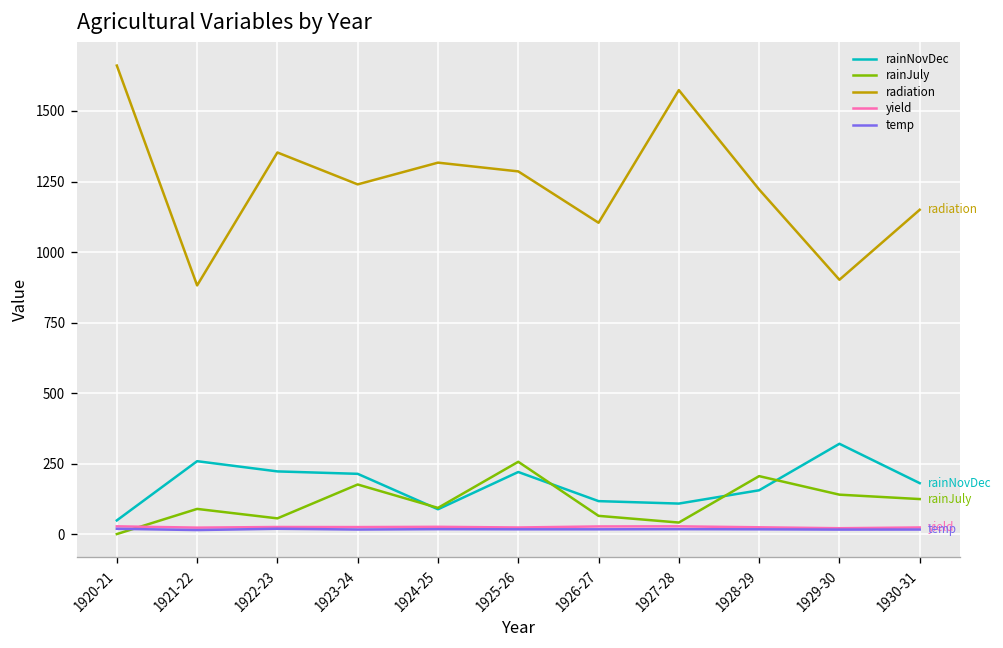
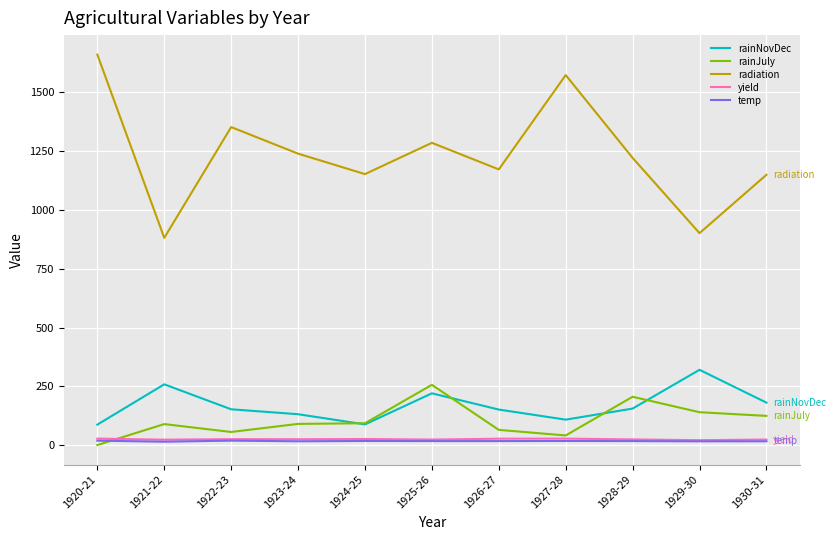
rainNovDec, 1920-21: 50 -> 90
rainNovDec, 1922-23: 220 -> 150
rainNovDec, 1923-24: 210 -> 130
rainJuly, 1923-24: 180 -> 90
radiation, 1924-25: 1320 -> 1150
rainNovDec, 1926-27: 120 -> 150
radiation, 1926-27: 1100 -> 1170
